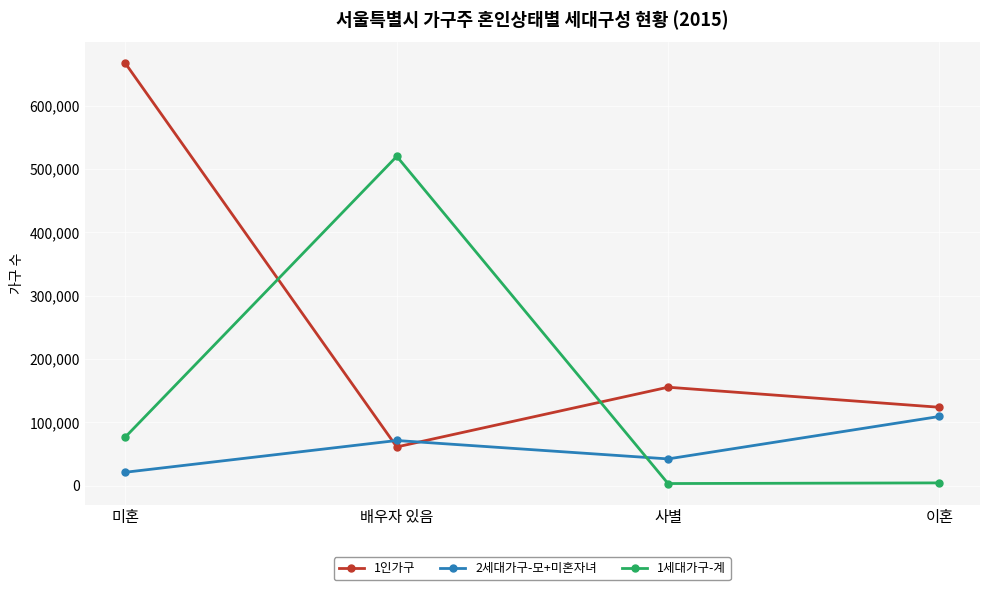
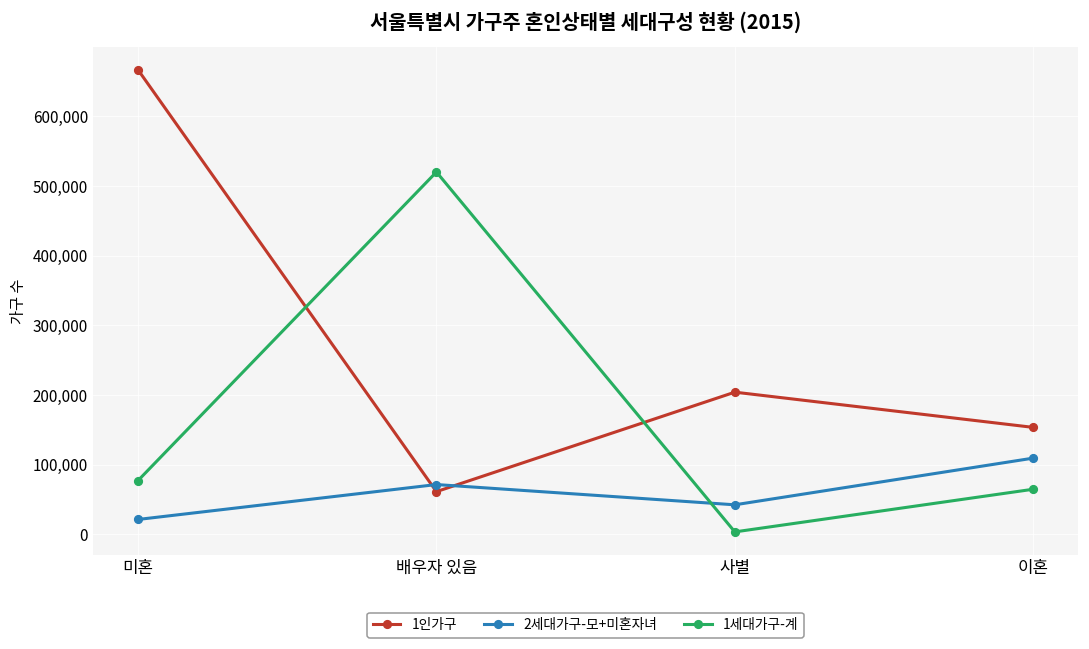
1인가구, 사별: 160,000 -> 200,000
1인가구, 이혼: 120,000 -> 150,000
1세대가구-계, 이혼: 0 -> 60,000
